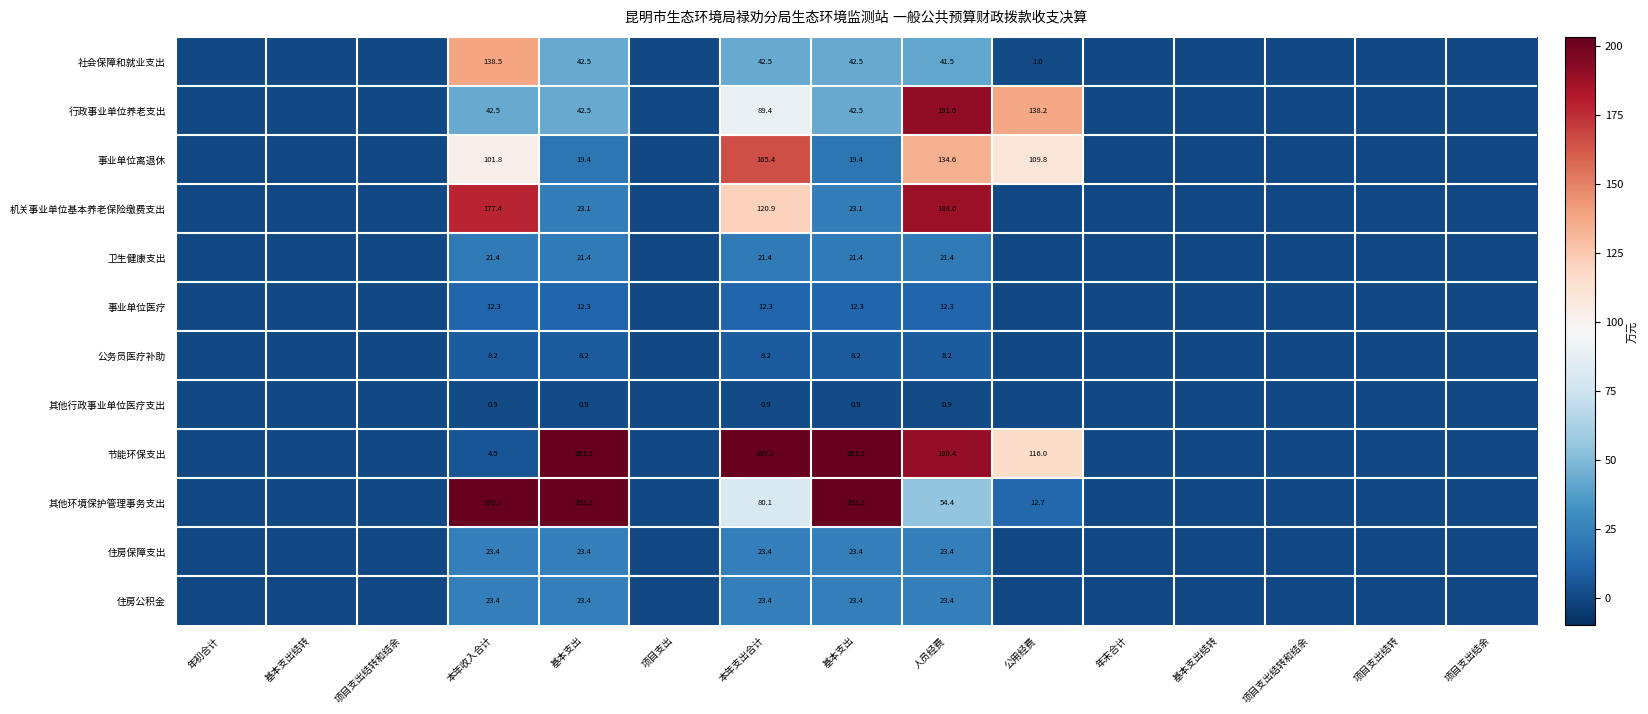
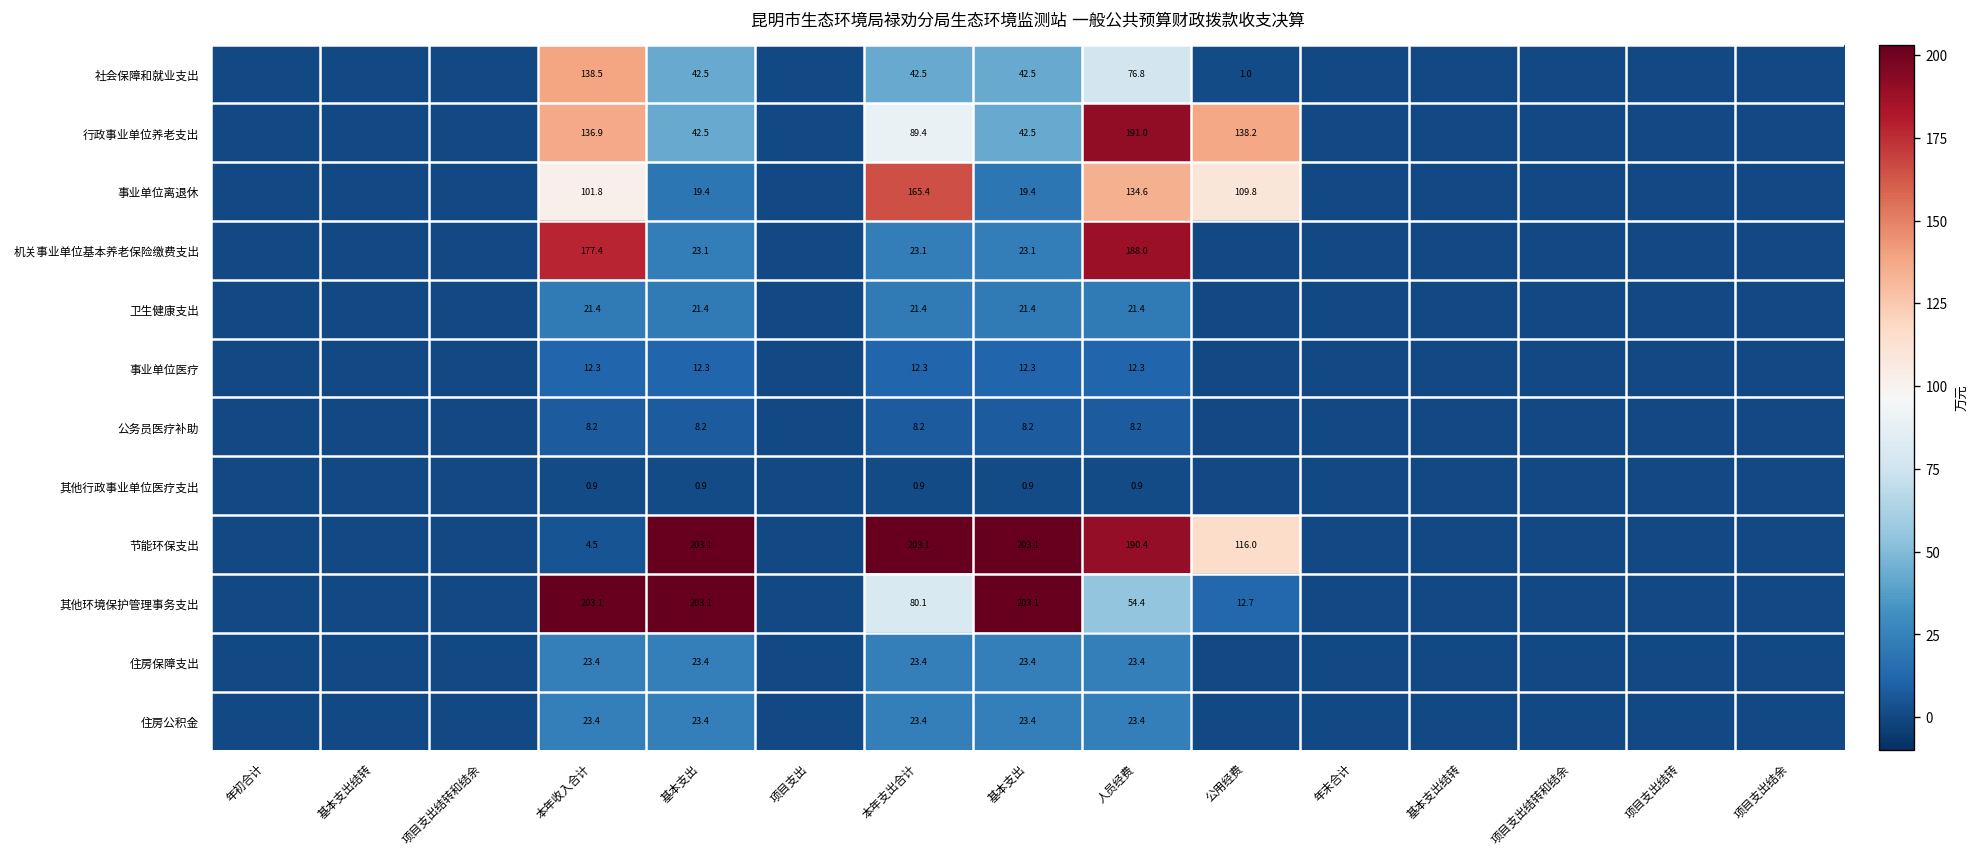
社会保障和就业支出, 人员经费: 41.5 -> 76.8
行政事业单位养老支出, 本年收入合计: 42.5 -> 136.9
机关事业单位基本养老保险缴费支出, 本年支出合计: 120.9 -> 23.1
